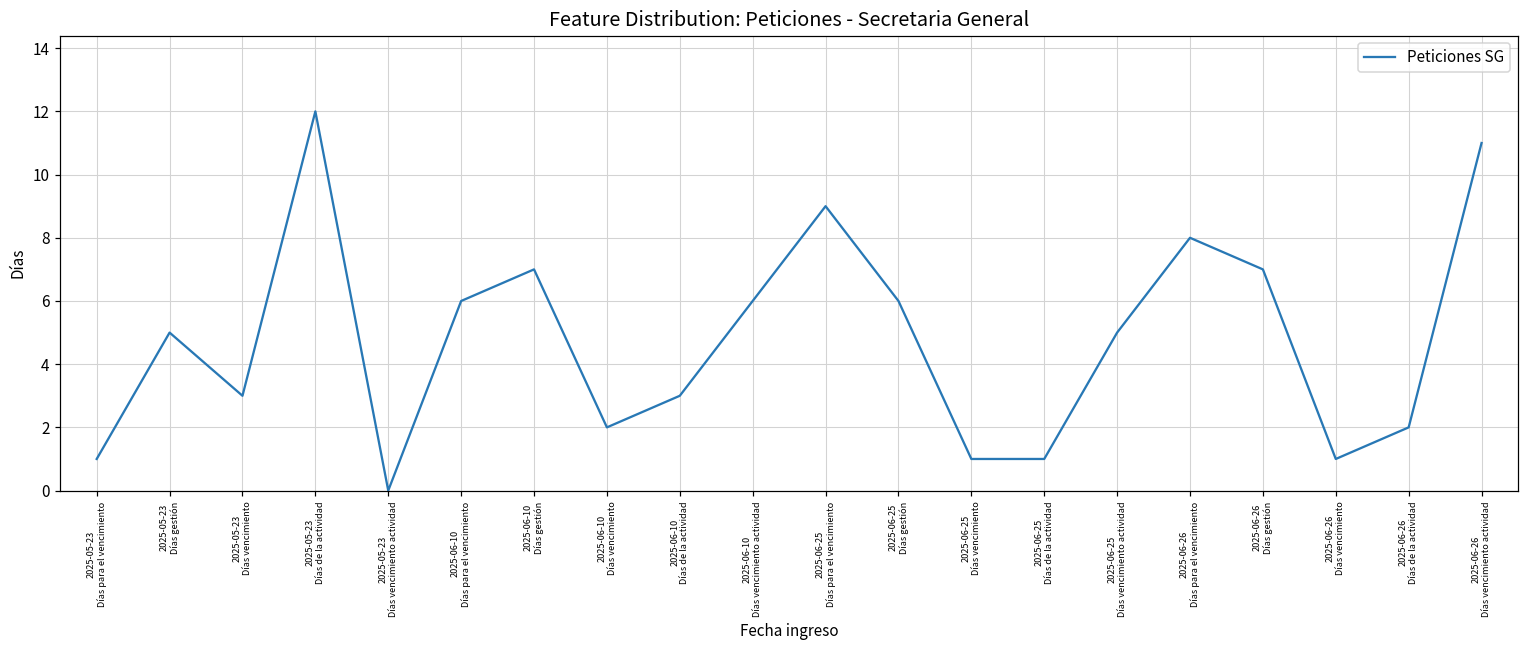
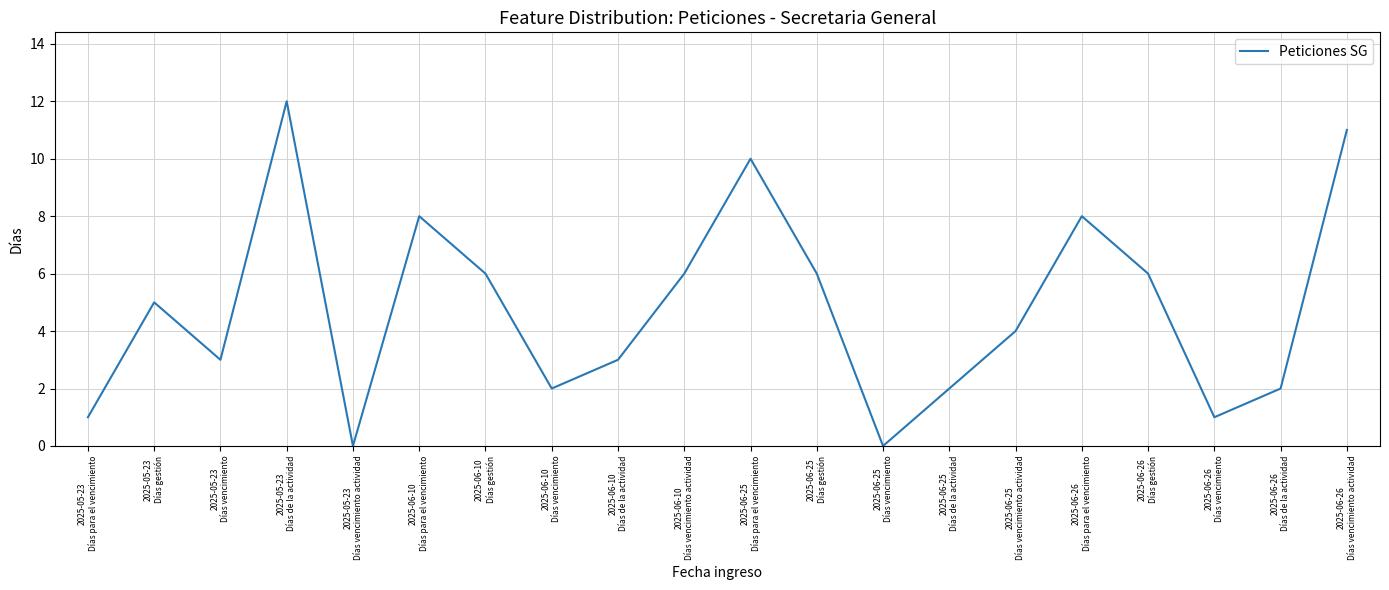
2025-06-10 Días para el vencimiento: 6 -> 8
2025-06-10 Días gestión: 7 -> 6
2025-06-25 Días para el vencimiento: 9 -> 10
2025-06-25 Días vencimiento: 1 -> 0
2025-06-25 Días de la actividad: 1 -> 2
2025-06-25 Días vencimiento actividad: 5 -> 4
2025-06-26 Días gestión: 7 -> 6
